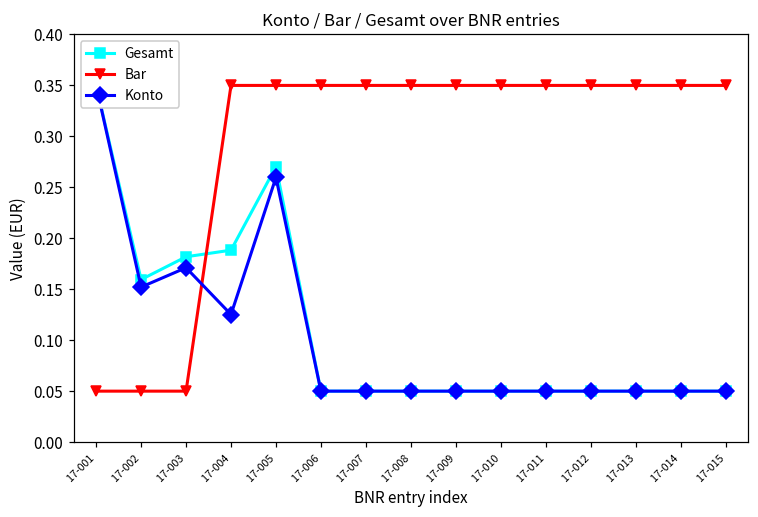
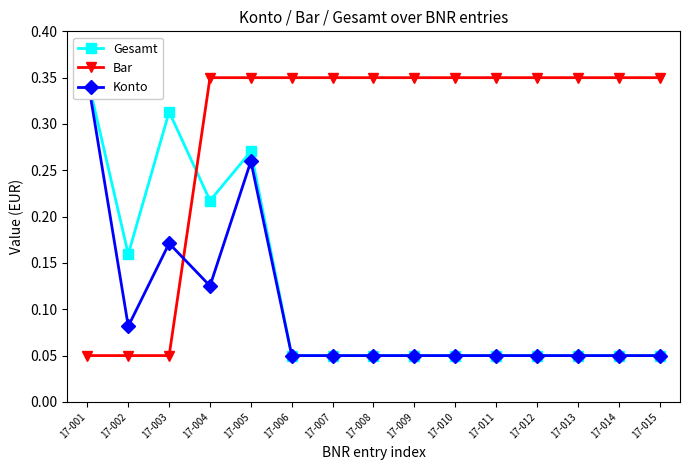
Konto, 17-002: 0.15 -> 0.08
Gesamt, 17-003: 0.18 -> 0.31
Gesamt, 17-004: 0.19 -> 0.22
